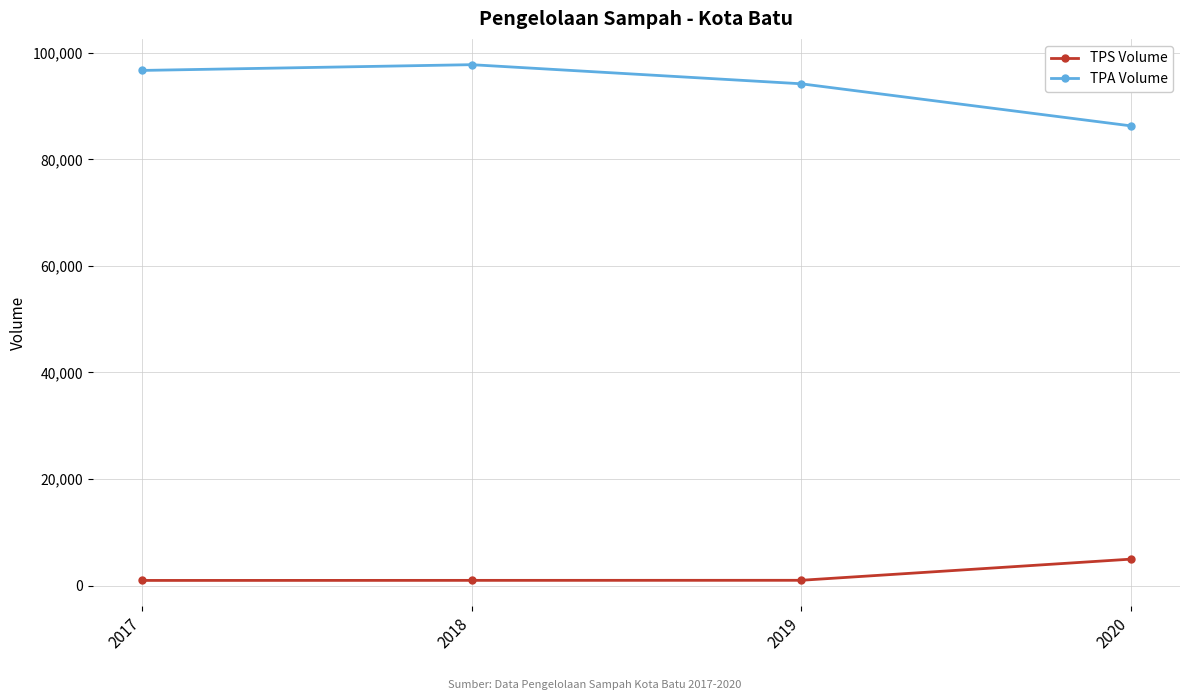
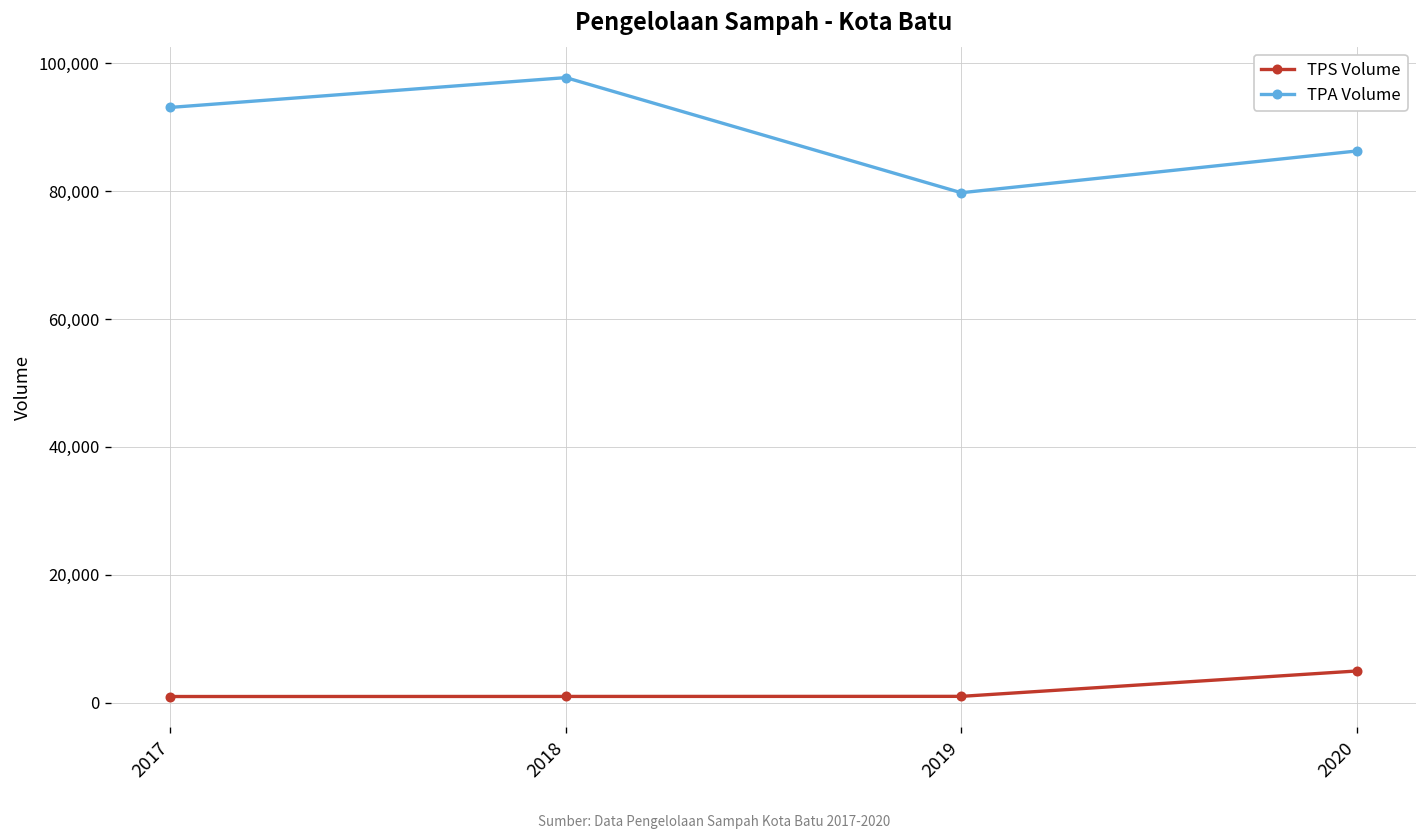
TPA Volume, 2017: 97,000 -> 93,000
TPA Volume, 2019: 94,000 -> 80,000
